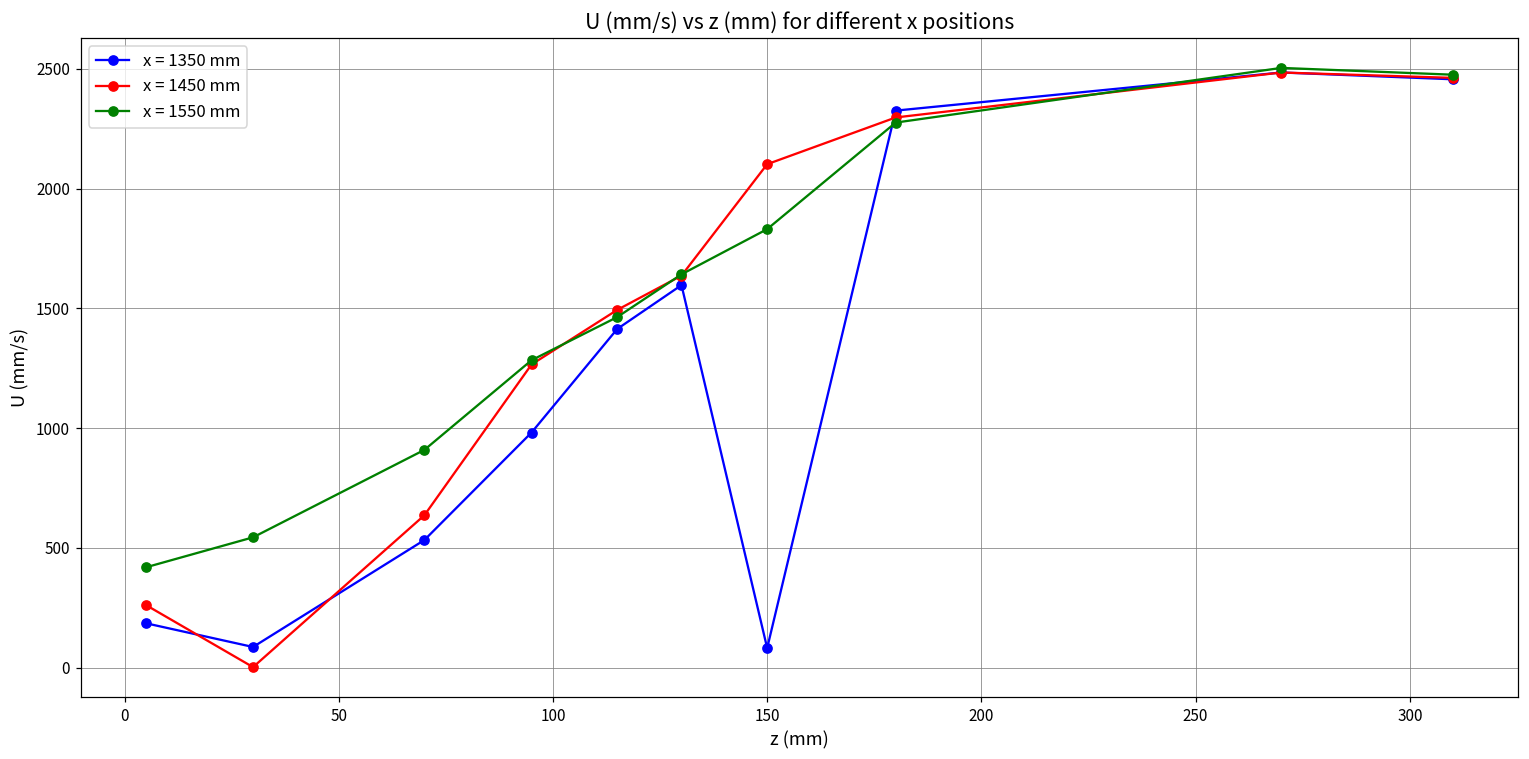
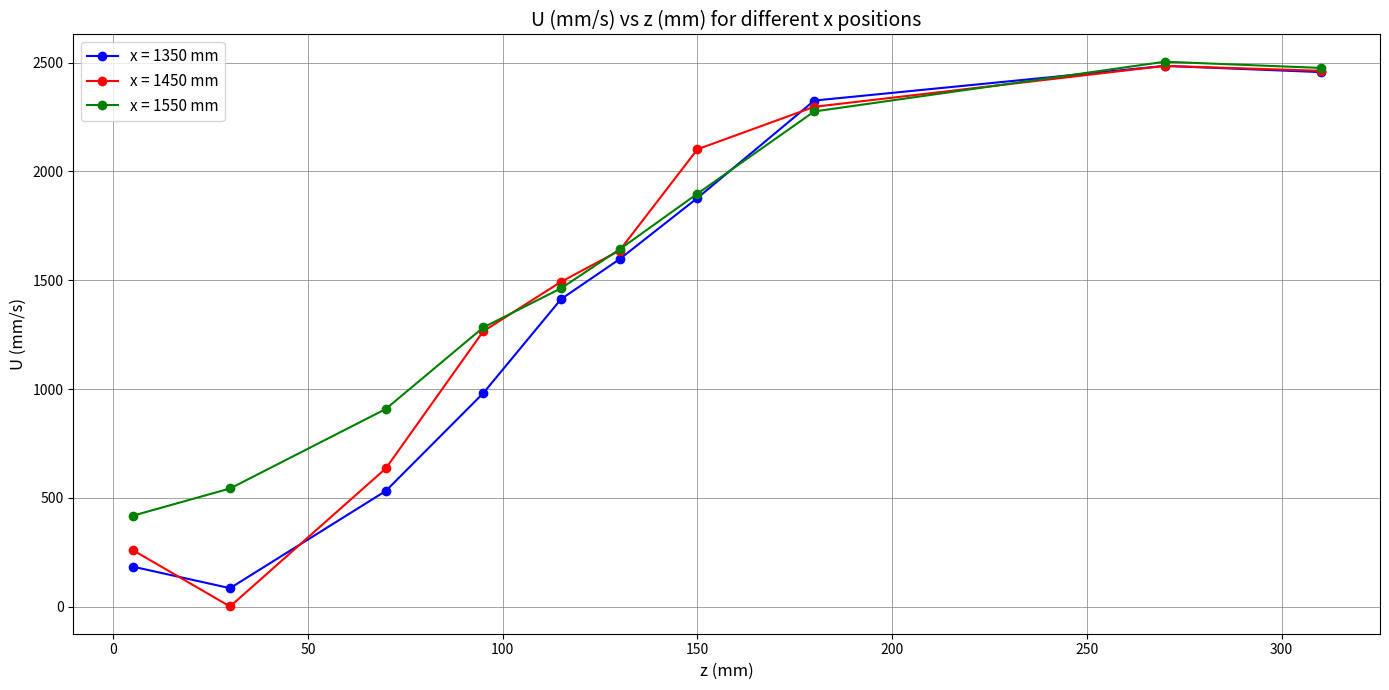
x = 1350 mm, 150: 80 -> 1880
x = 1550 mm, 150: 1830 -> 1900
